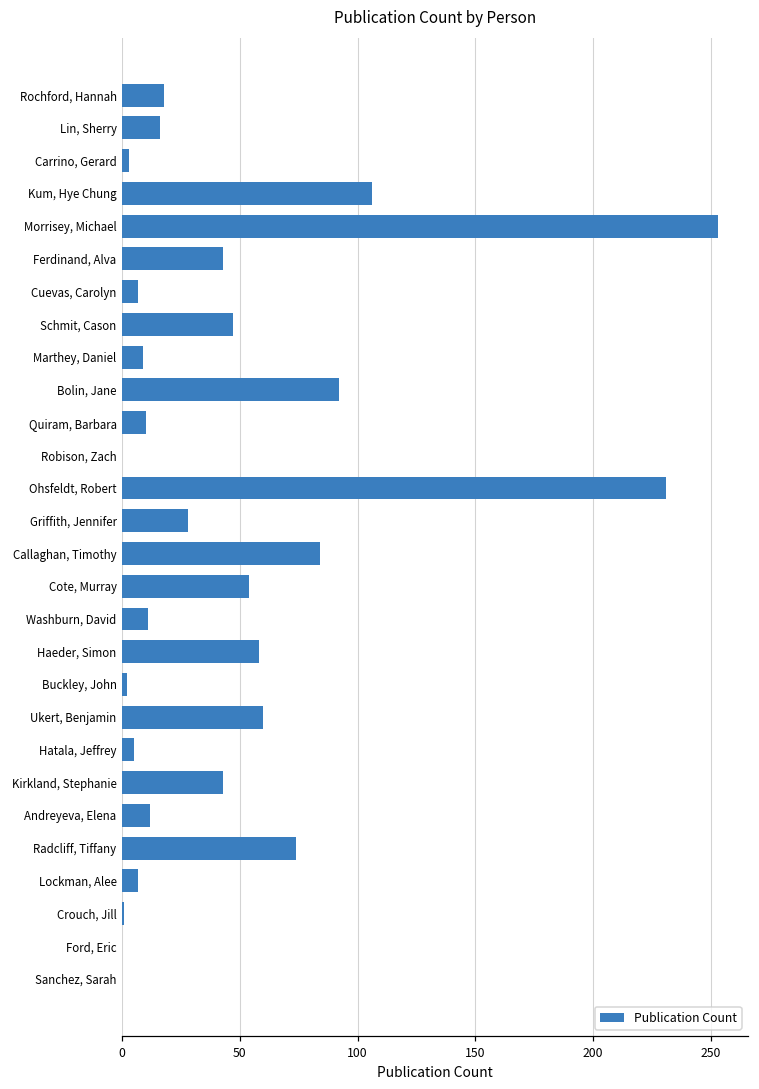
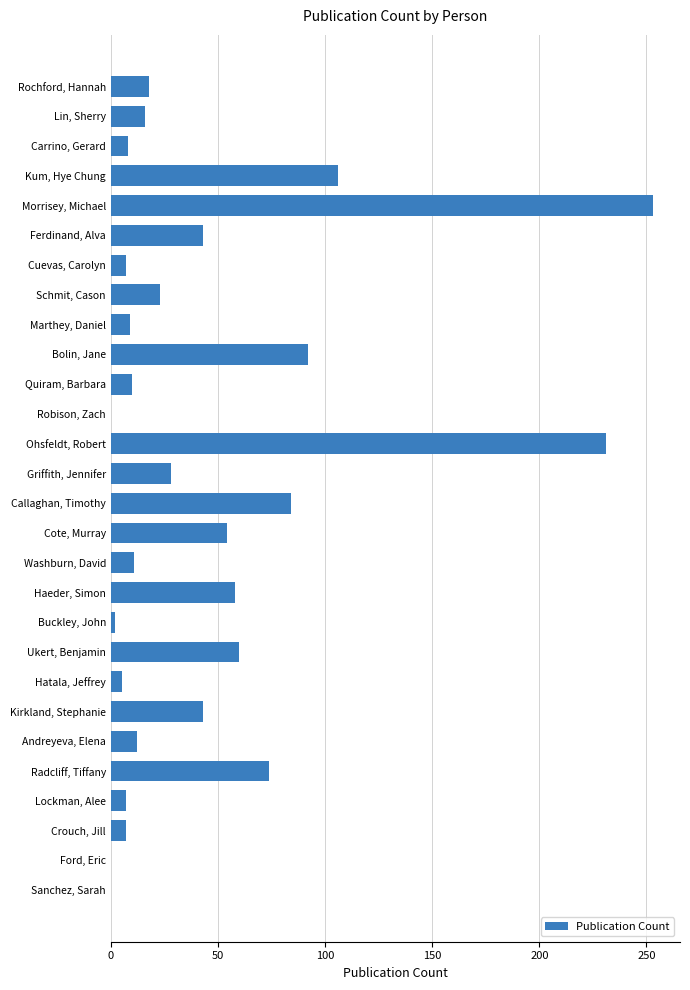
Carrino, Gerard: 3 -> 8
Schmit, Cason: 47 -> 23
Crouch, Jill: 1 -> 7
